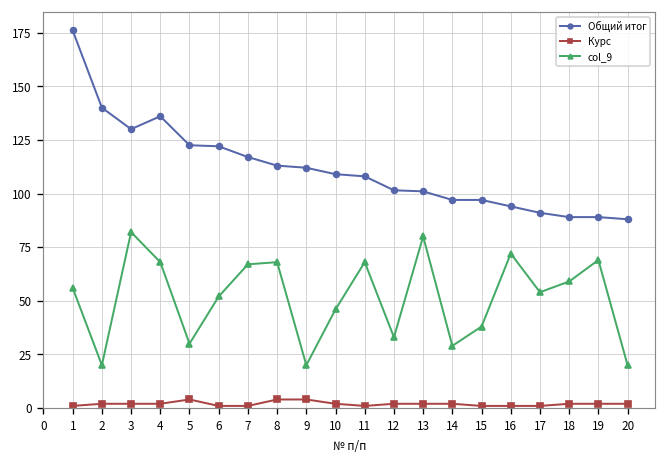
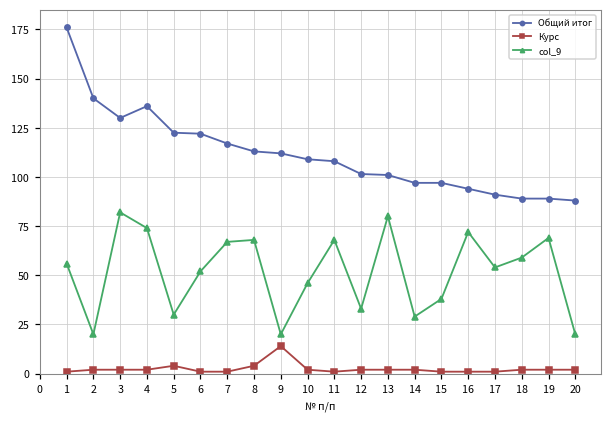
col_9, 4: 68 -> 74
Курс, 9: 4 -> 14
